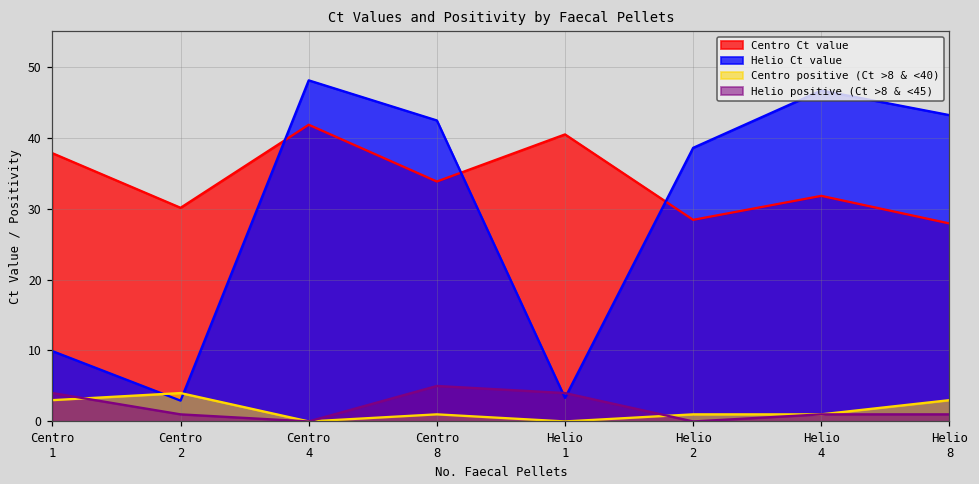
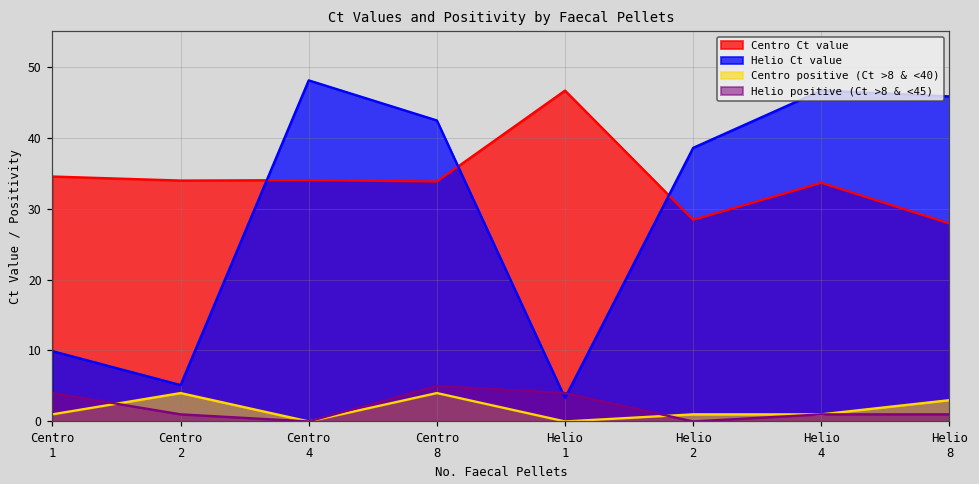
Centro Ct value, Centro 1: 38 -> 35
Centro positive (Ct >8 & <40), Centro 1: 3 -> 1
Centro Ct value, Centro 2: 30 -> 34
Helio Ct value, Centro 2: 3 -> 5
Centro Ct value, Centro 4: 42 -> 34
Centro positive (Ct >8 & <40), Centro 8: 1 -> 4
Centro Ct value, Helio 1: 40 -> 47
Centro Ct value, Helio 4: 32 -> 34
Helio Ct value, Helio 8: 43 -> 46
